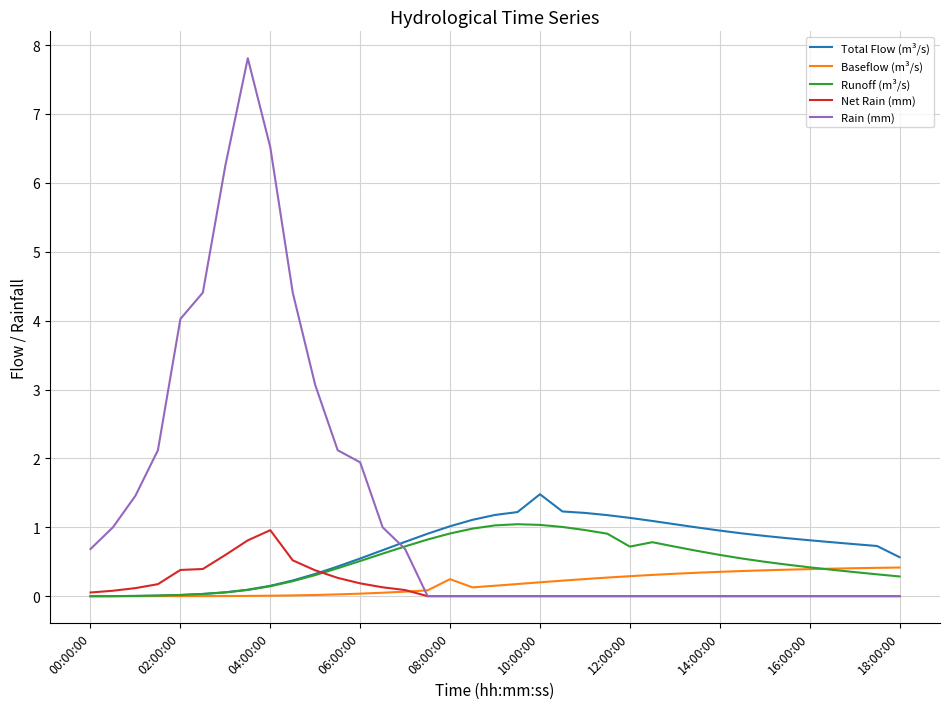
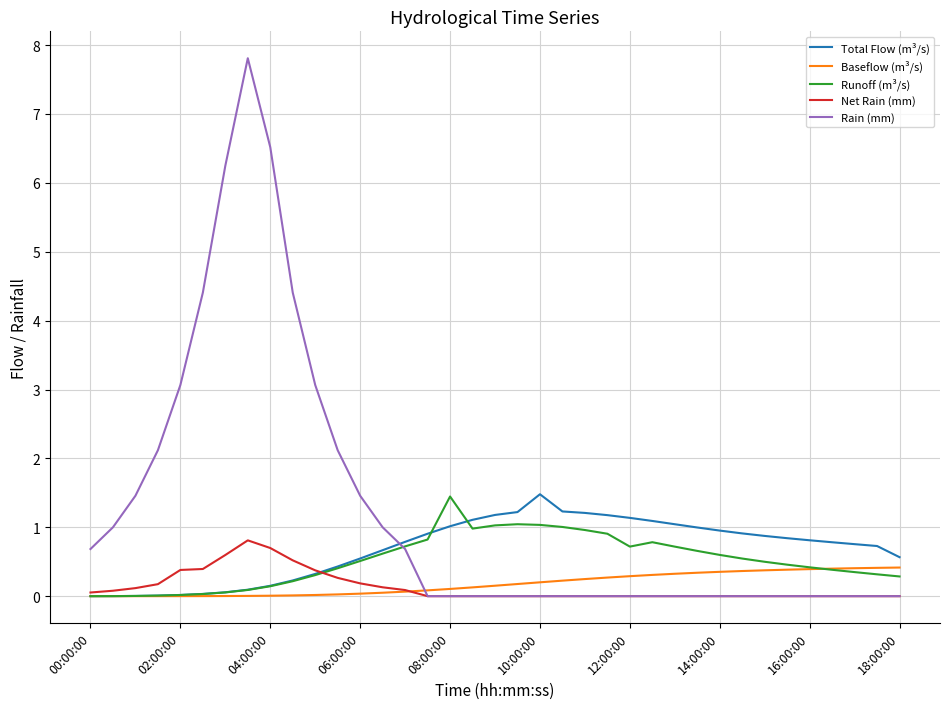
Rain (mm), 02:00:00: 4.0 -> 3.1
Net Rain (mm), 04:00:00: 1.0 -> 0.7
Rain (mm), 06:00:00: 1.9 -> 1.5
Baseflow (m³/s), 08:00:00: 0.2 -> 0.1
Runoff (m³/s), 08:00:00: 0.9 -> 1.4
